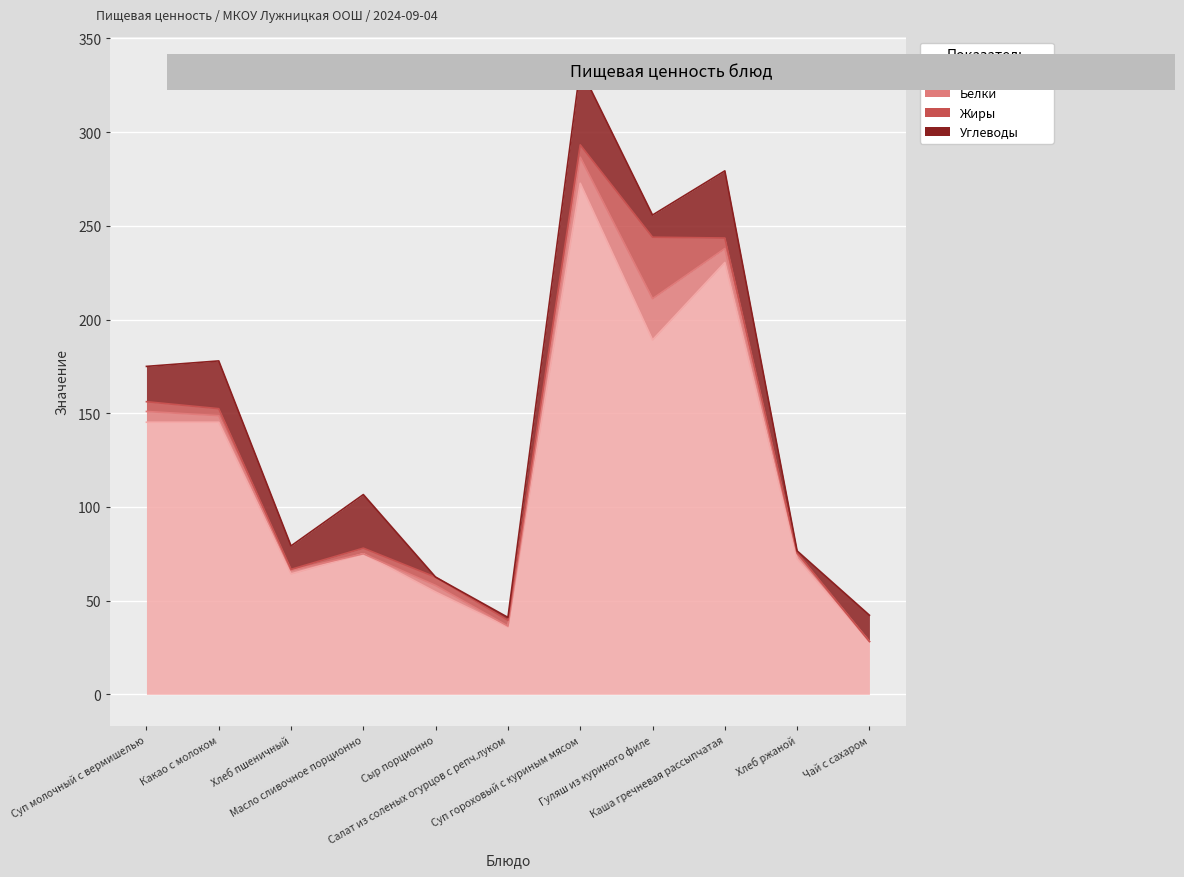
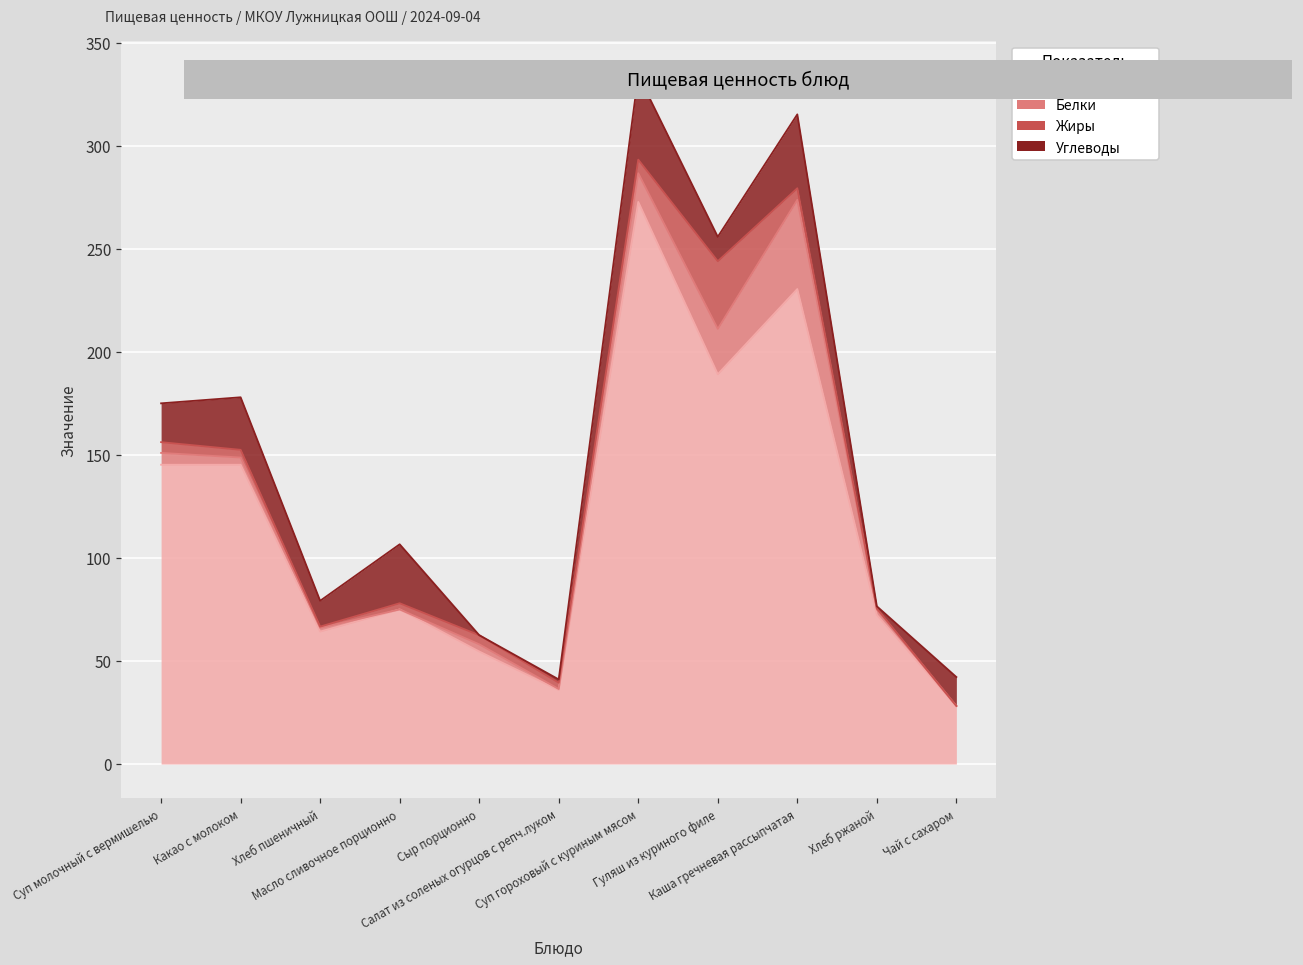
Белки, Каша гречневая рассыпчатая: 7 -> 43
